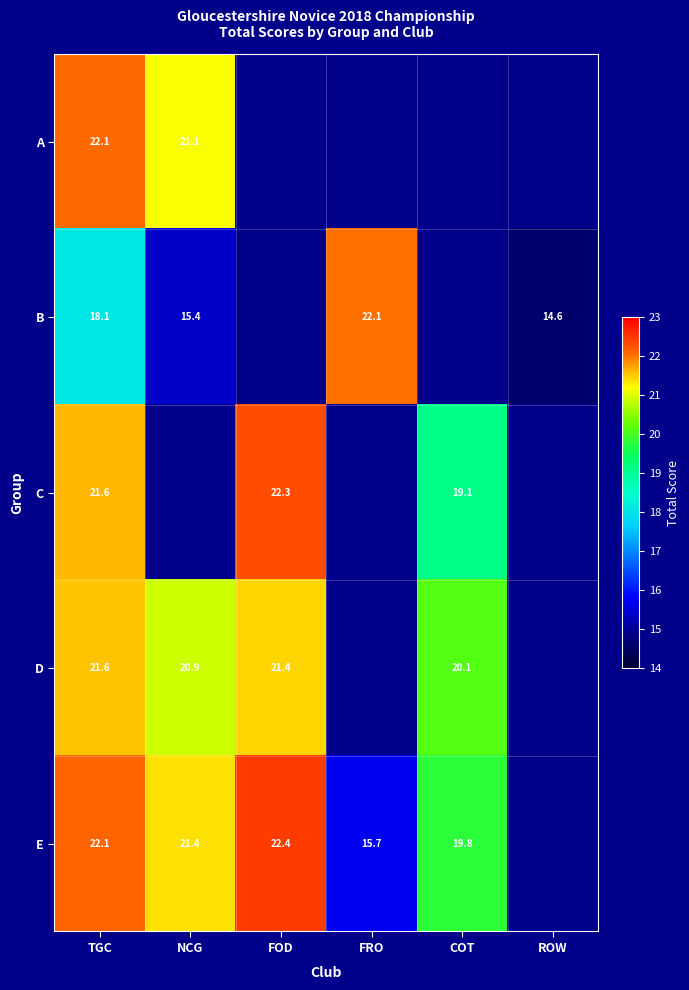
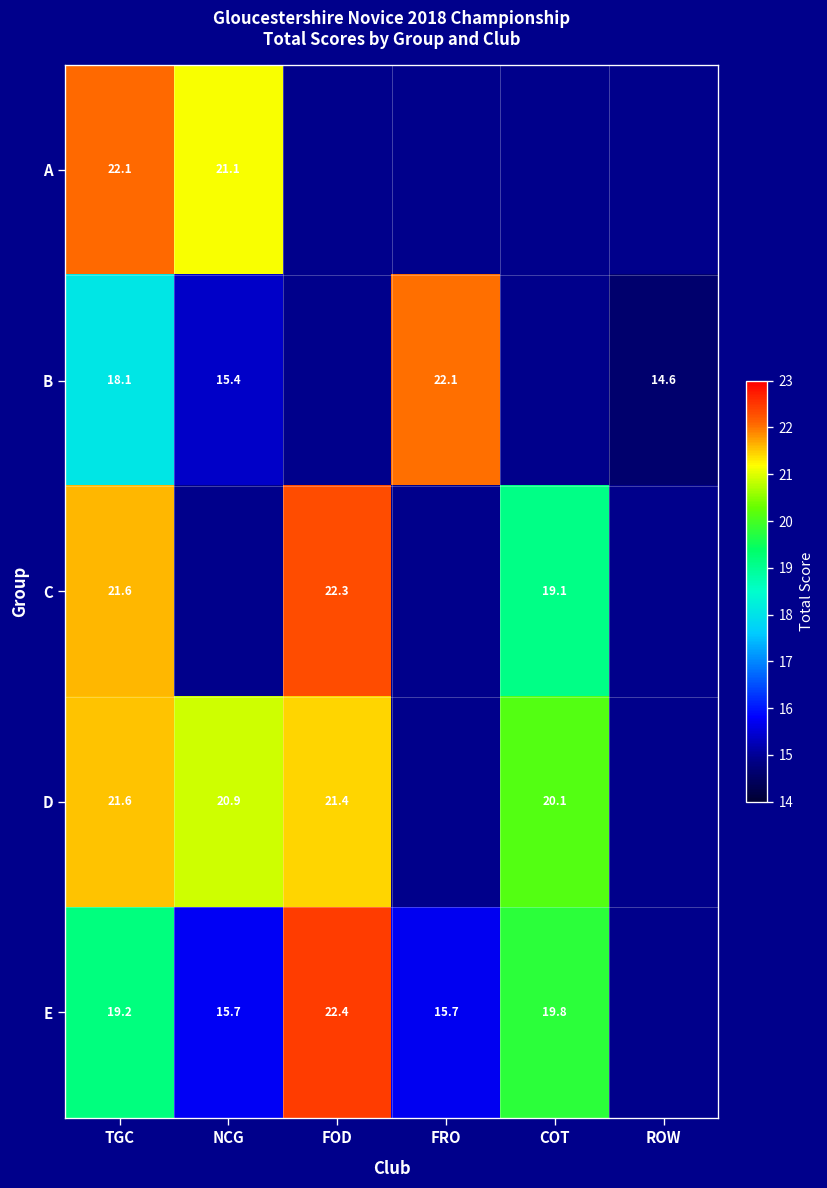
E, TGC: 22.1 -> 19.2
E, NCG: 21.4 -> 15.7
